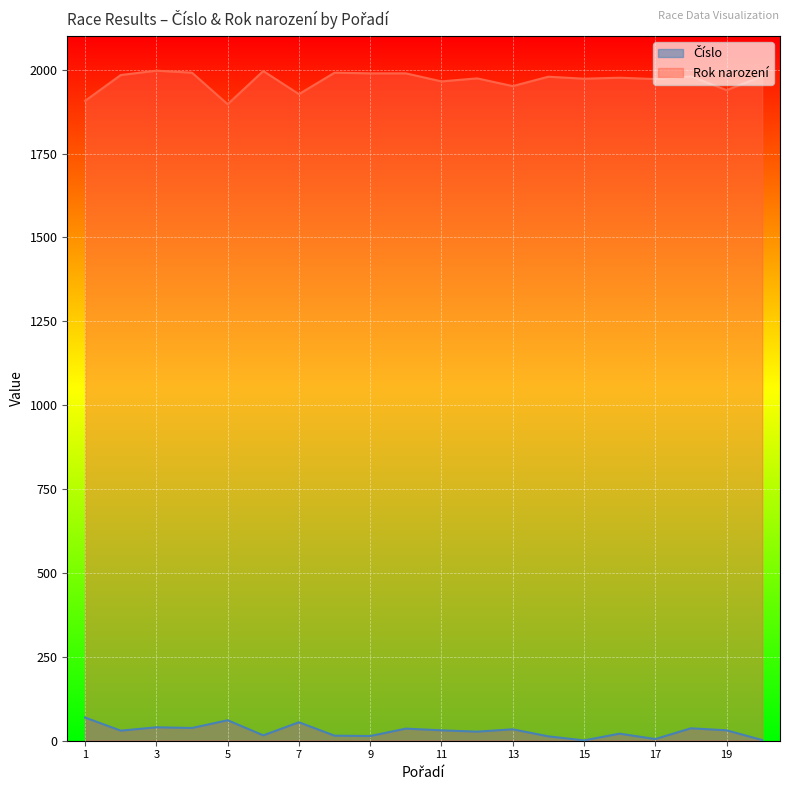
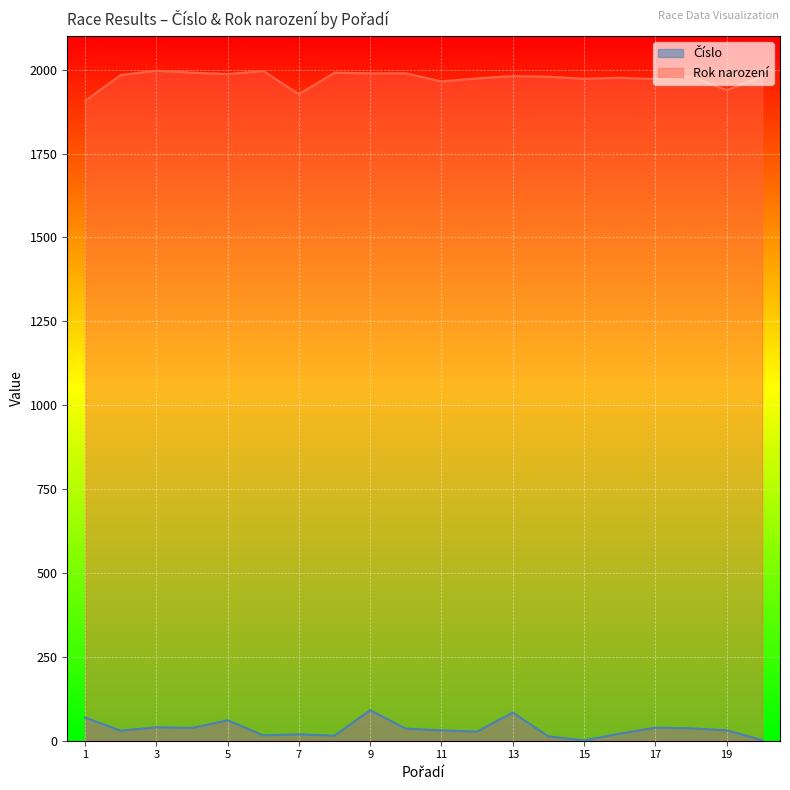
Rok narození, 5: 1900 -> 1990
Číslo, 7: 60 -> 20
Číslo, 9: 10 -> 90
Číslo, 13: 30 -> 80
Rok narození, 13: 1950 -> 1980
Číslo, 17: 10 -> 40
